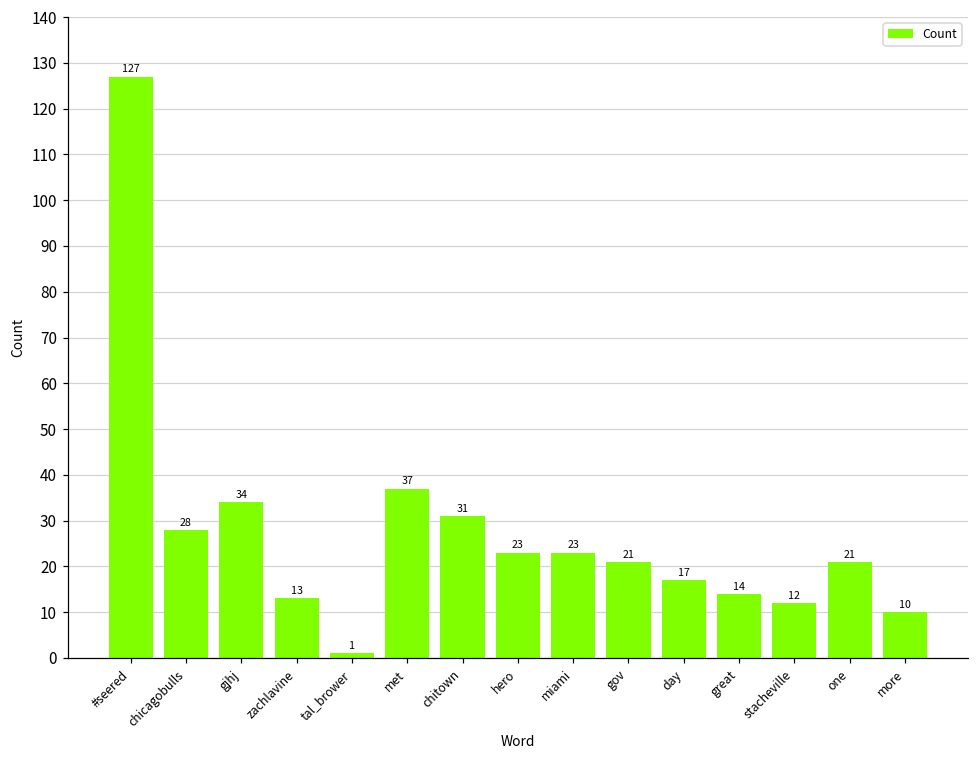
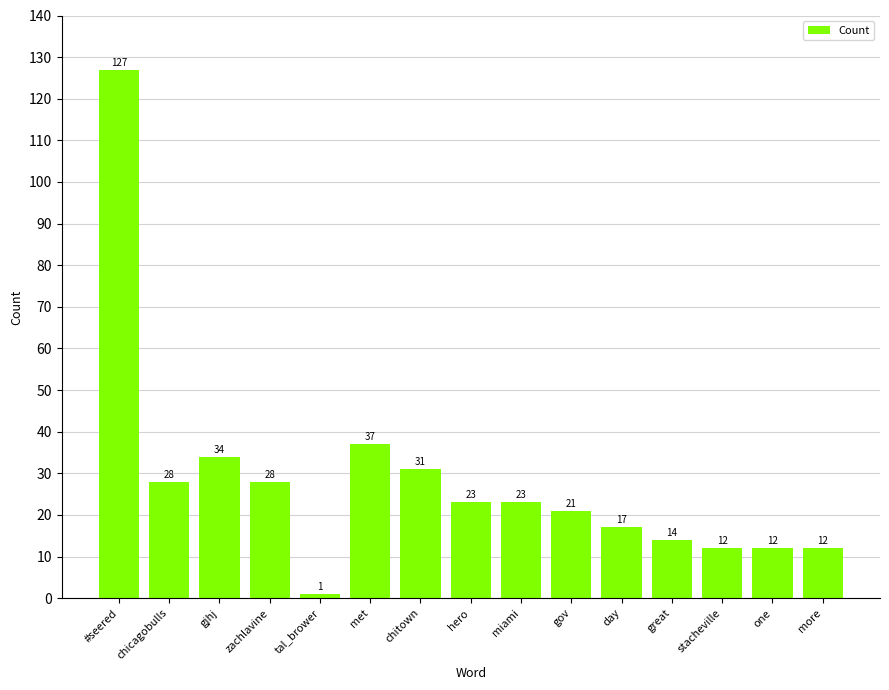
zachlavine: 13 -> 28
one: 21 -> 12
more: 10 -> 12
